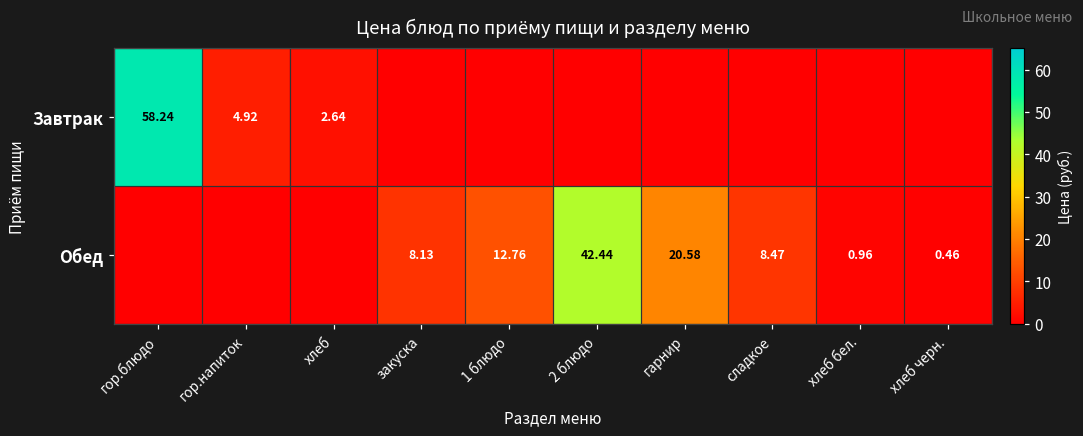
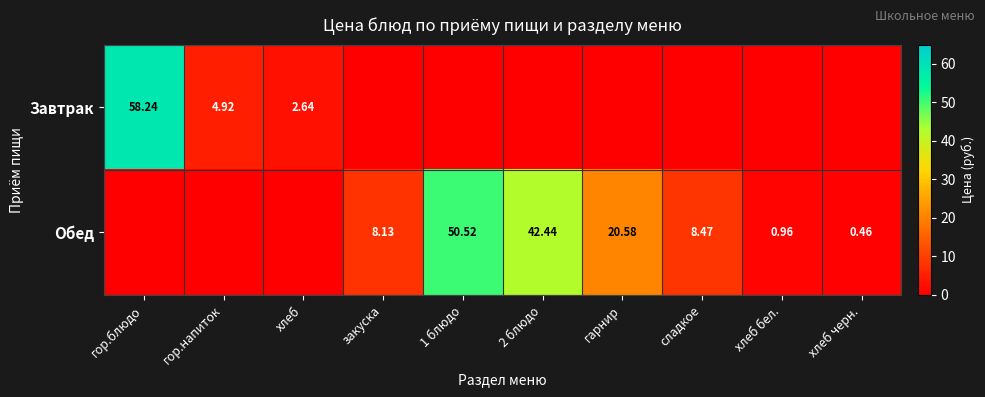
Обед, 1 блюдо: 12.76 -> 50.52
